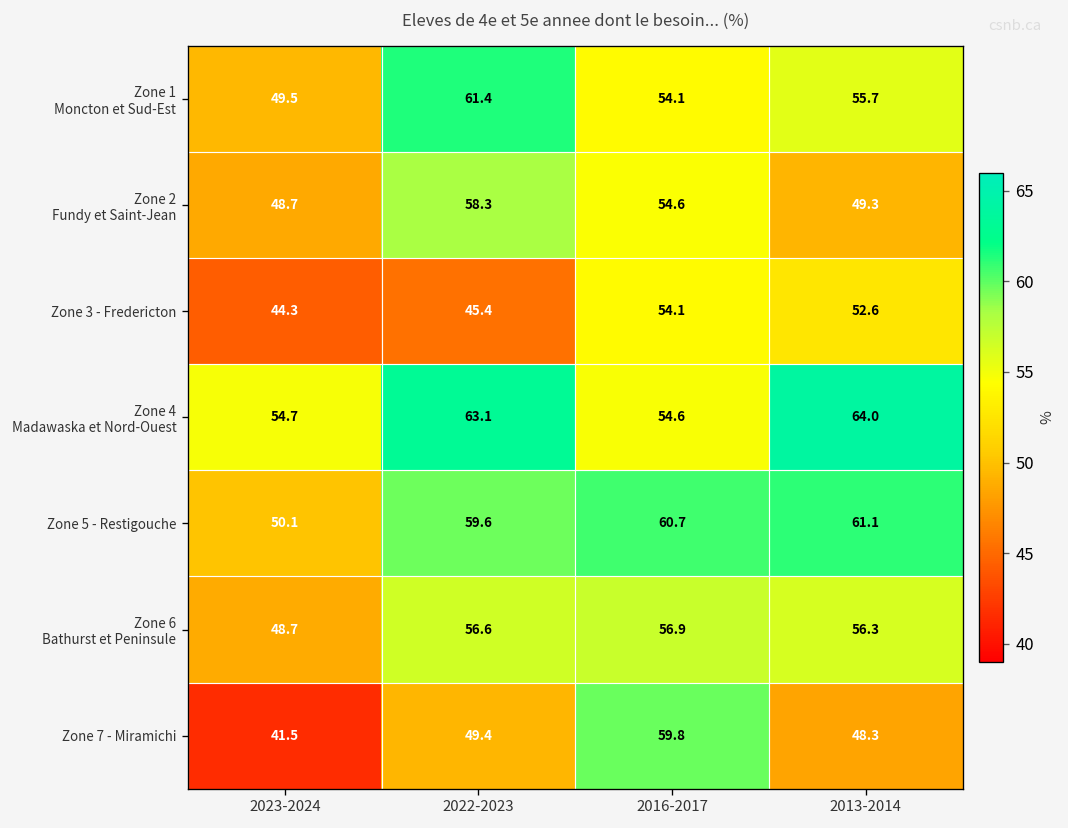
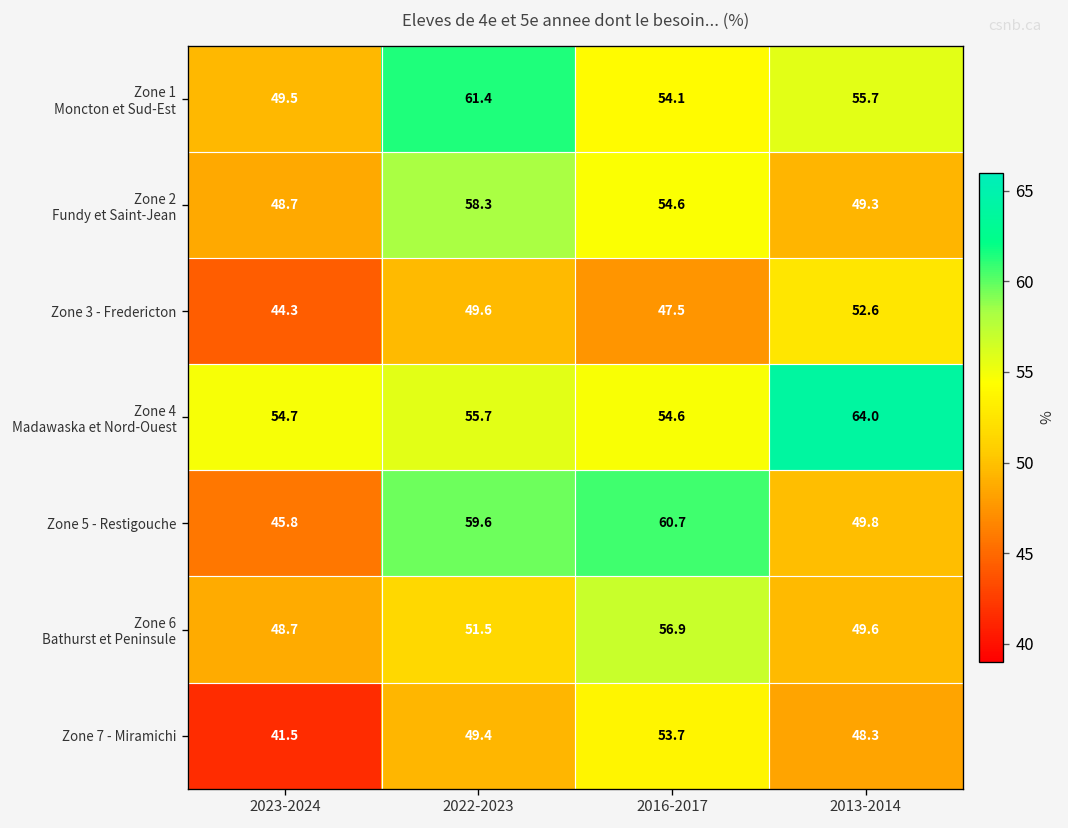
Zone 3 - Fredericton, 2022-2023: 45.4 -> 49.6
Zone 3 - Fredericton, 2016-2017: 54.1 -> 47.5
Zone 4 Madawaska et Nord-Ouest, 2022-2023: 63.1 -> 55.7
Zone 5 - Restigouche, 2023-2024: 50.1 -> 45.8
Zone 5 - Restigouche, 2013-2014: 61.1 -> 49.8
Zone 6 Bathurst et Peninsule, 2022-2023: 56.6 -> 51.5
Zone 6 Bathurst et Peninsule, 2013-2014: 56.3 -> 49.6
Zone 7 - Miramichi, 2016-2017: 59.8 -> 53.7
